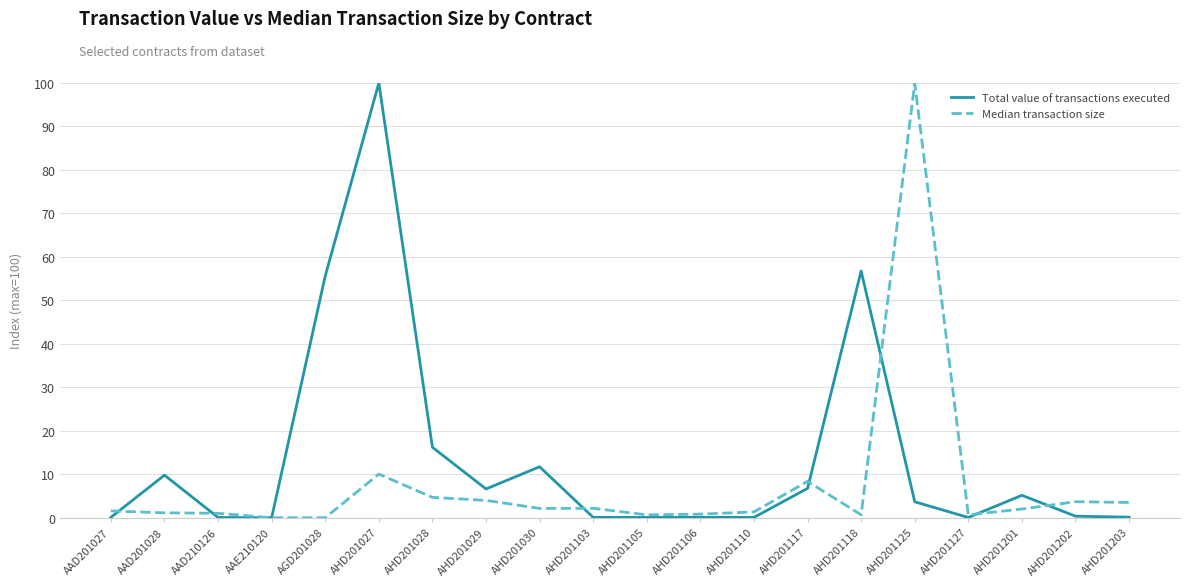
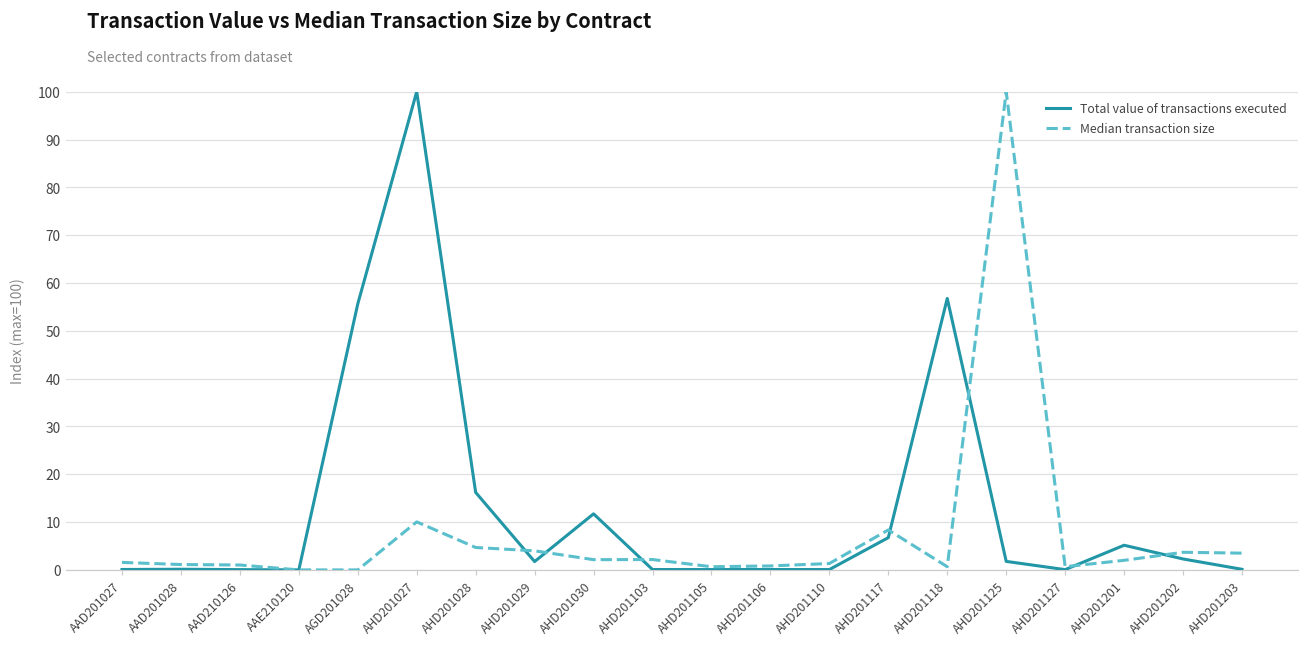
Total value of transactions executed, AAD201028: 10 -> 0
Total value of transactions executed, AHD201029: 7 -> 2
Total value of transactions executed, AHD201125: 4 -> 2
Total value of transactions executed, AHD201202: 0 -> 2
